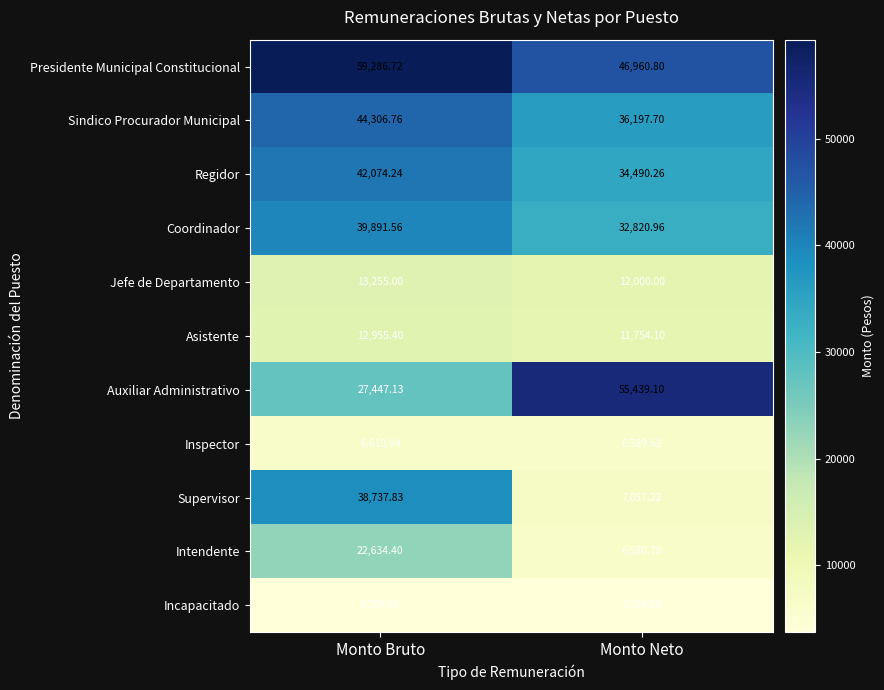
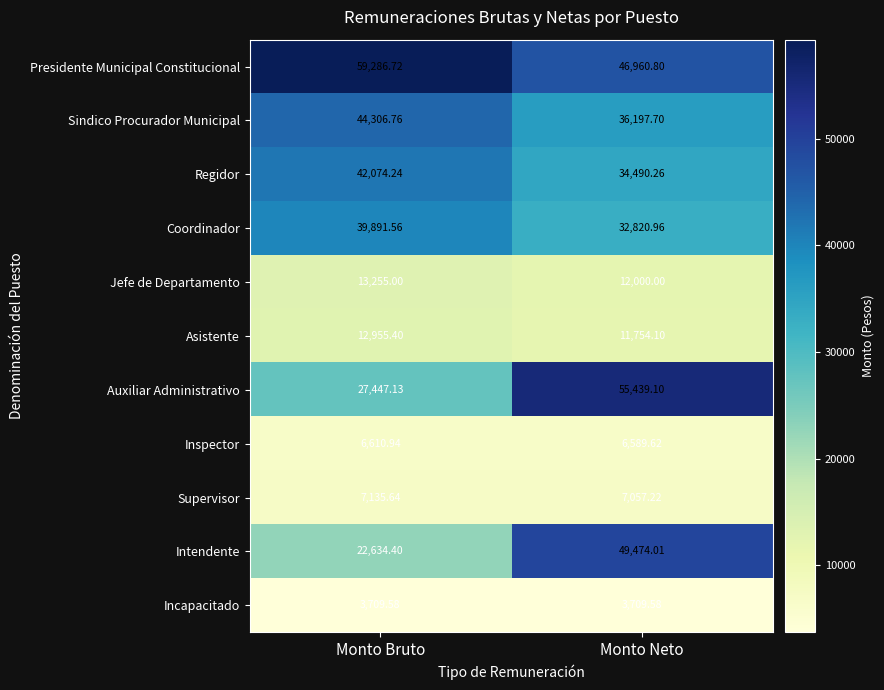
Supervisor, Monto Bruto: 38,737.83 -> 7,135.64
Intendente, Monto Neto: 6,580.78 -> 49,474.01
